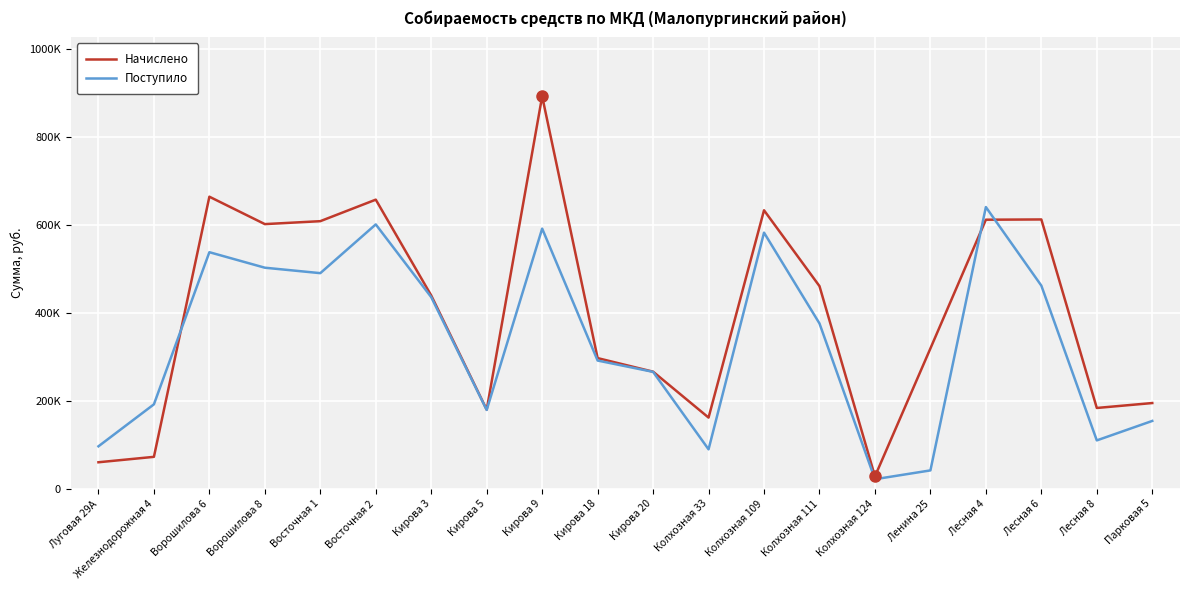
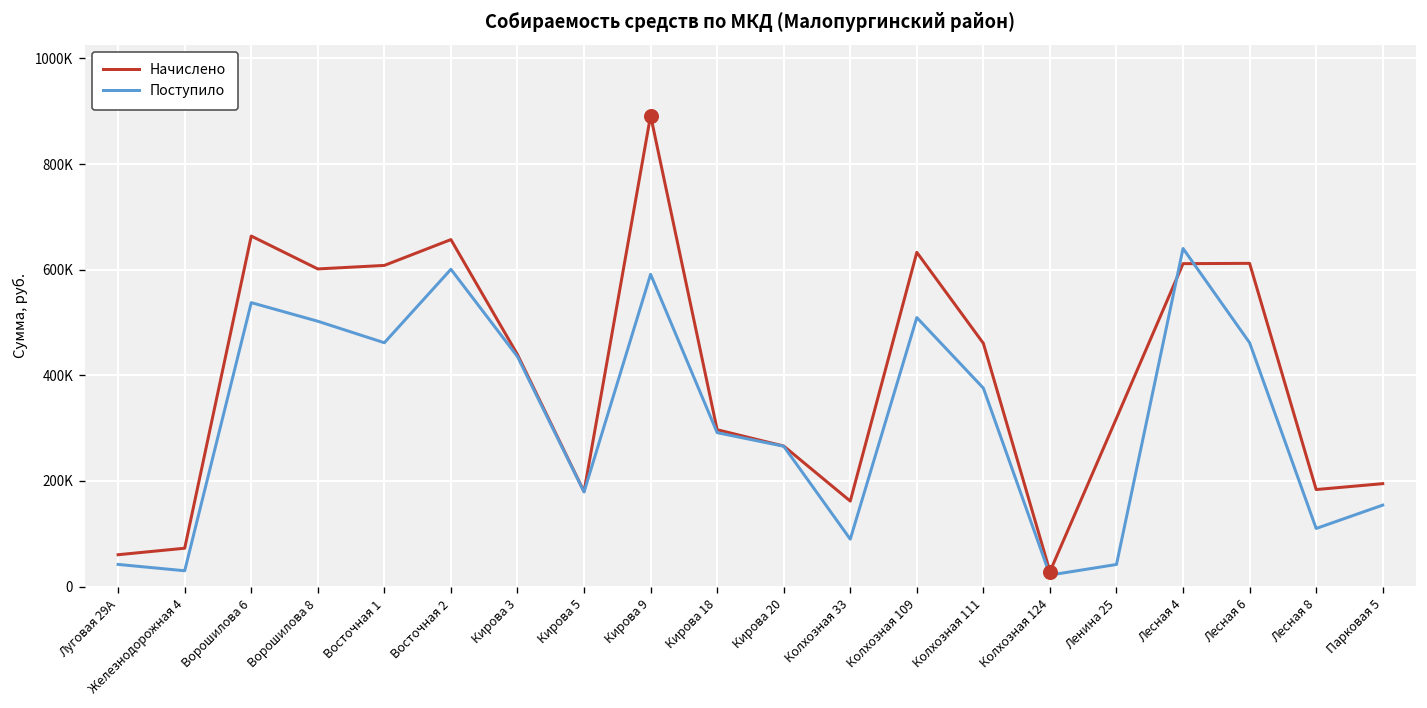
Поступило, Луговая 29А: 100000 -> 40000
Поступило, Железнодорожная 4: 190000 -> 30000
Поступило, Восточная 1: 490000 -> 460000
Поступило, Колхозная 109: 580000 -> 510000
